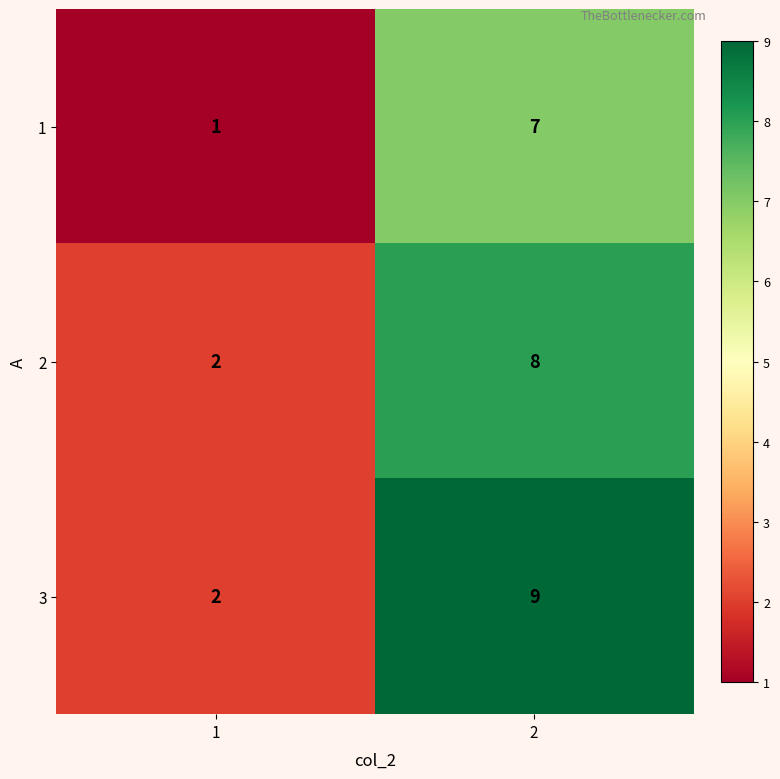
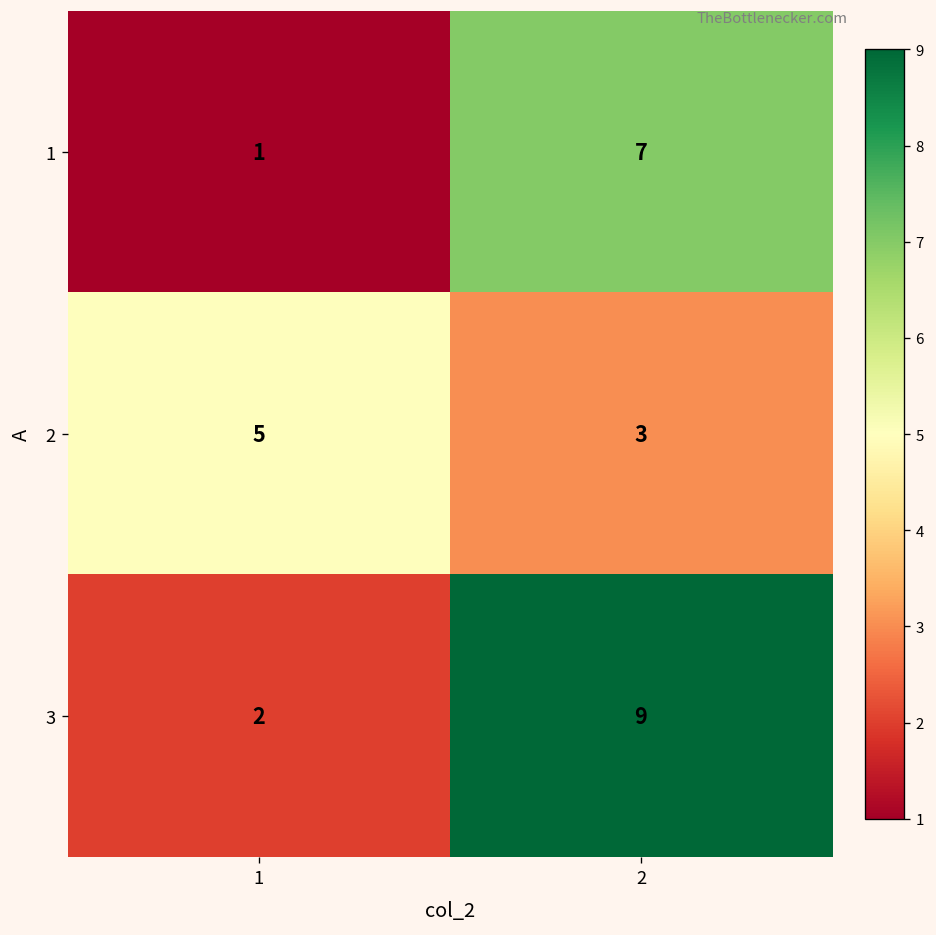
2, 1: 2 -> 5
2, 2: 8 -> 3
